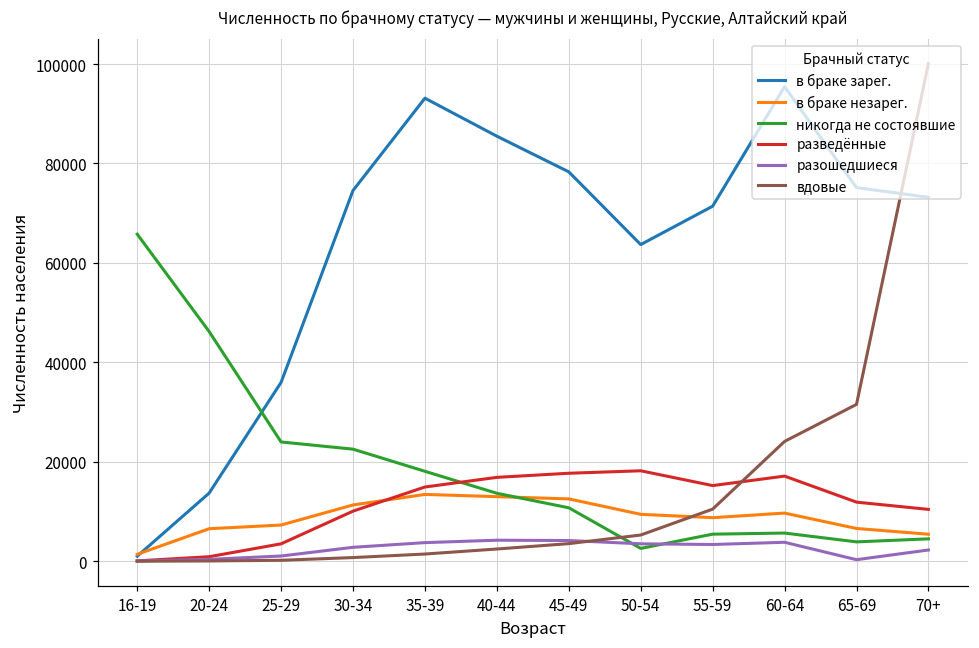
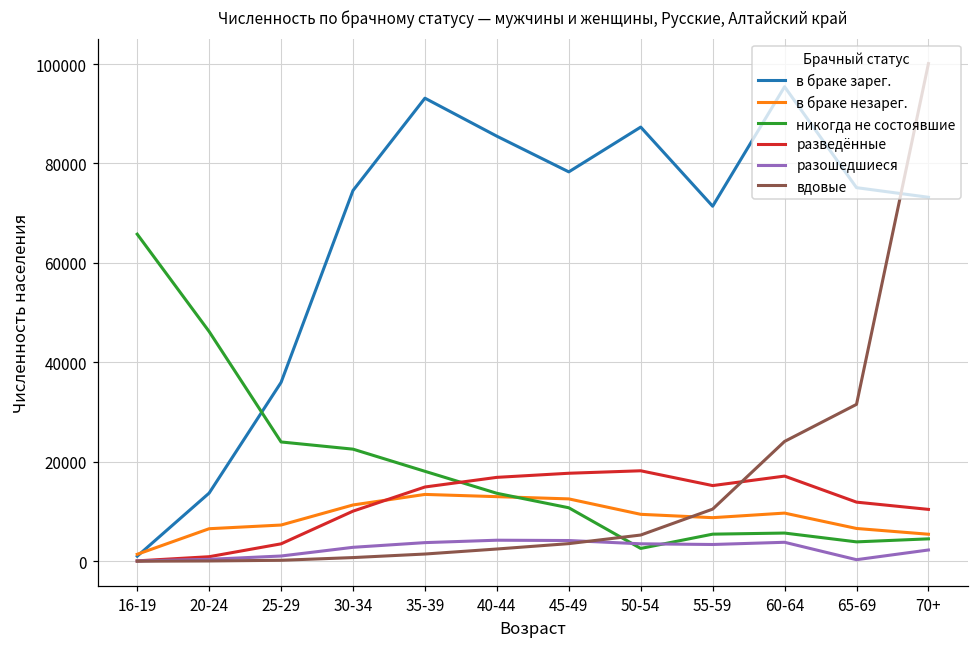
в браке зарег., 50-54: 64000 -> 87000
